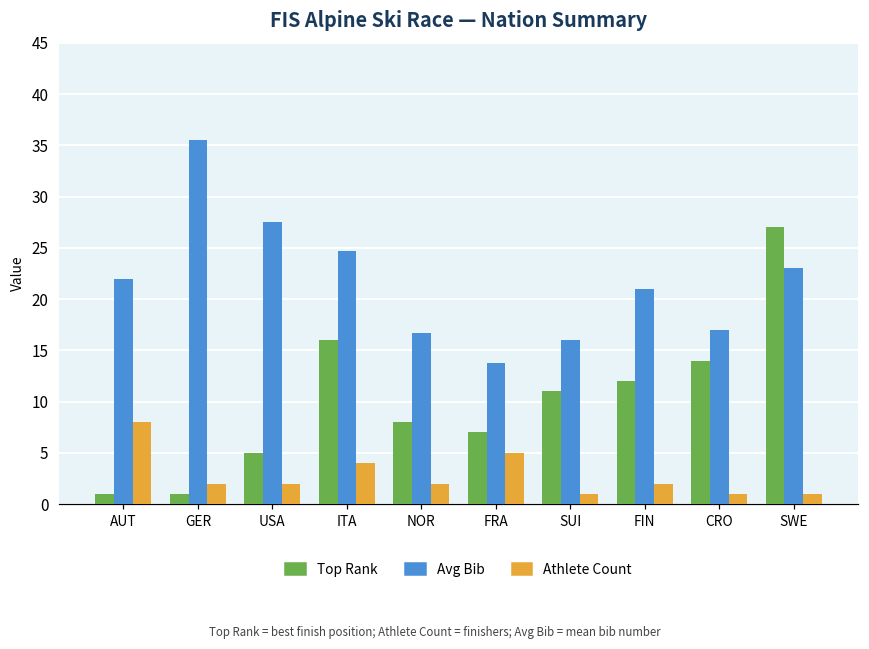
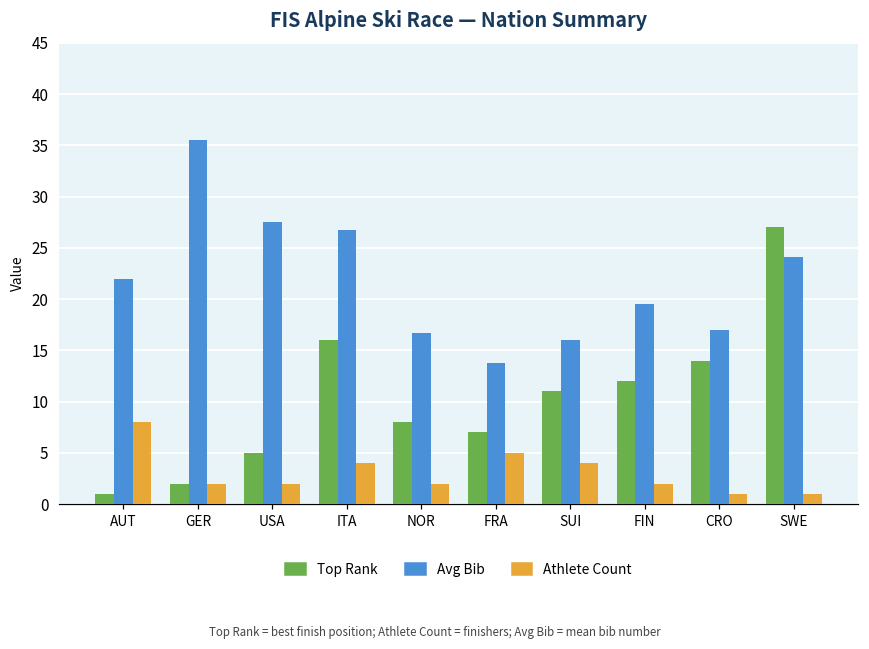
Top Rank, GER: 1 -> 2
Avg Bib, ITA: 25 -> 27
Athlete Count, SUI: 1 -> 4
Avg Bib, FIN: 21 -> 20
Avg Bib, SWE: 23 -> 24
